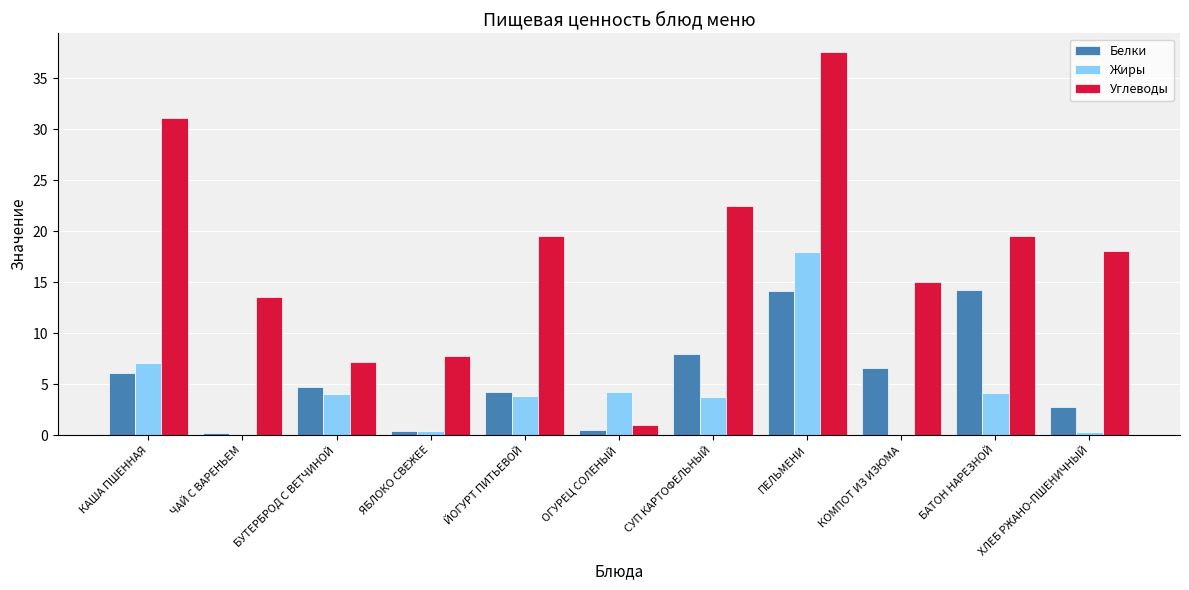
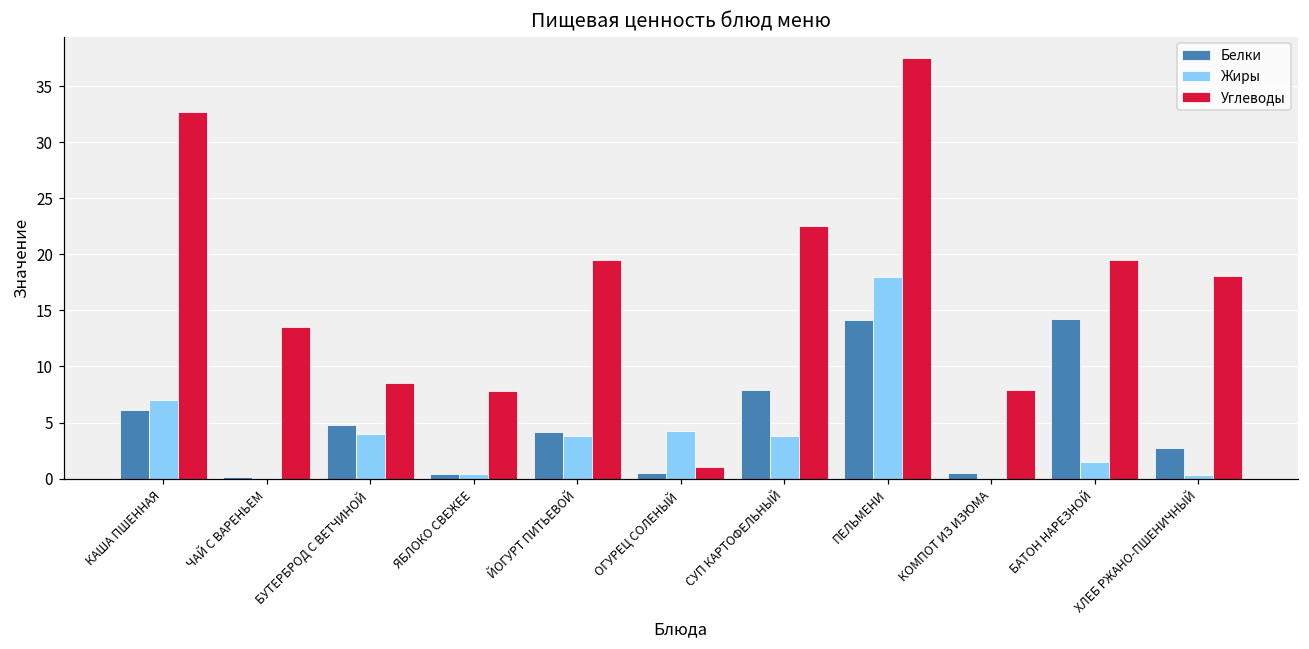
Углеводы, КАША ПШЕННАЯ: 31.1 -> 32.7
Углеводы, БУТЕРБРОД С ВЕТЧИНОЙ: 7.2 -> 8.5
Белки, КОМПОТ ИЗ ИЗЮМА: 6.6 -> 0.5
Углеводы, КОМПОТ ИЗ ИЗЮМА: 15.0 -> 7.9
Жиры, БАТОН НАРЕЗНОЙ: 4.1 -> 1.5
